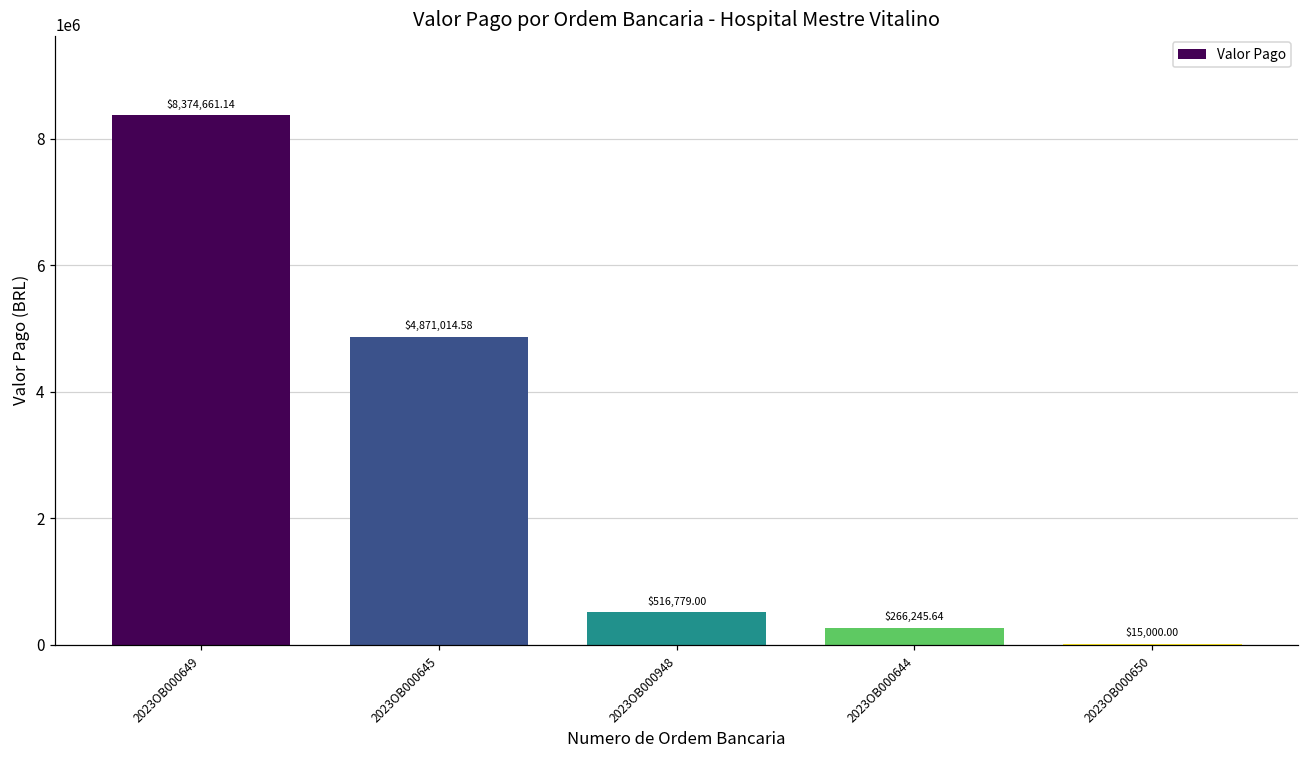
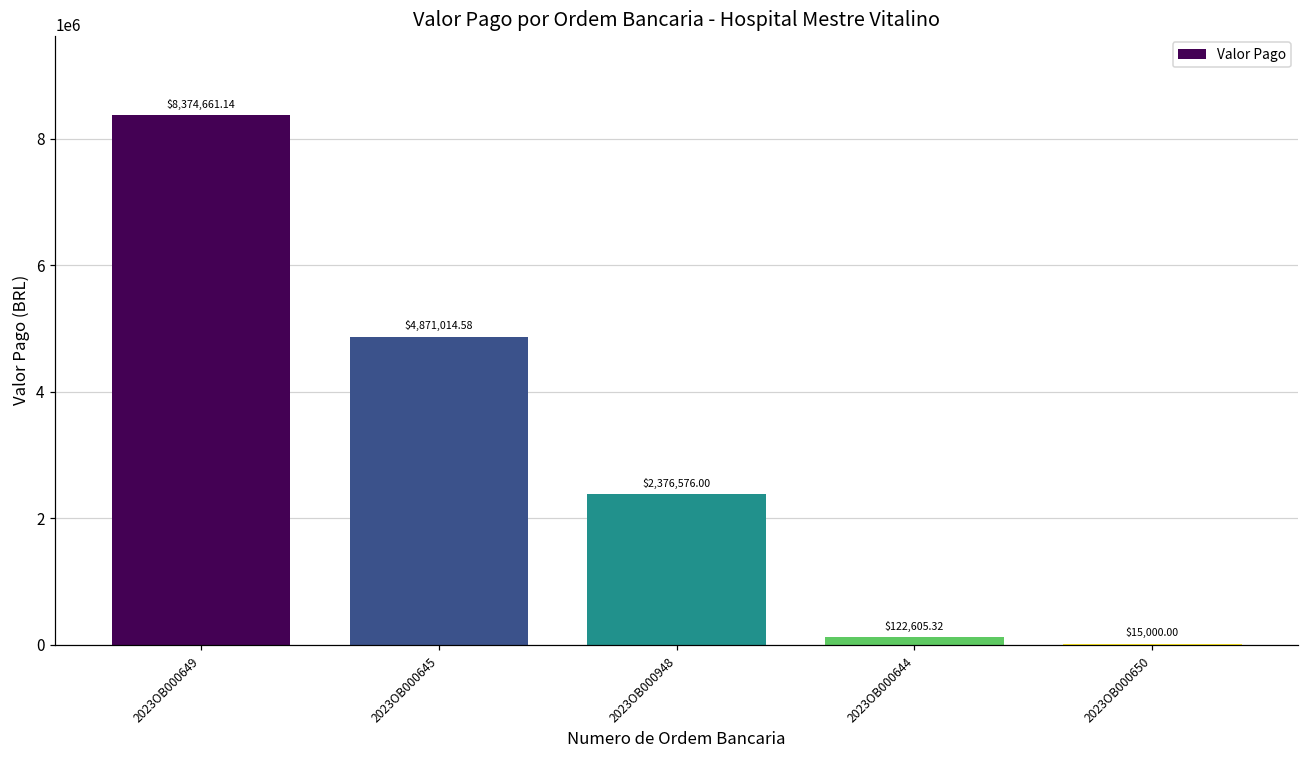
2023OB000948: $516,779.00 -> $2,376,576.00
2023OB000644: $266,245.64 -> $122,605.32
